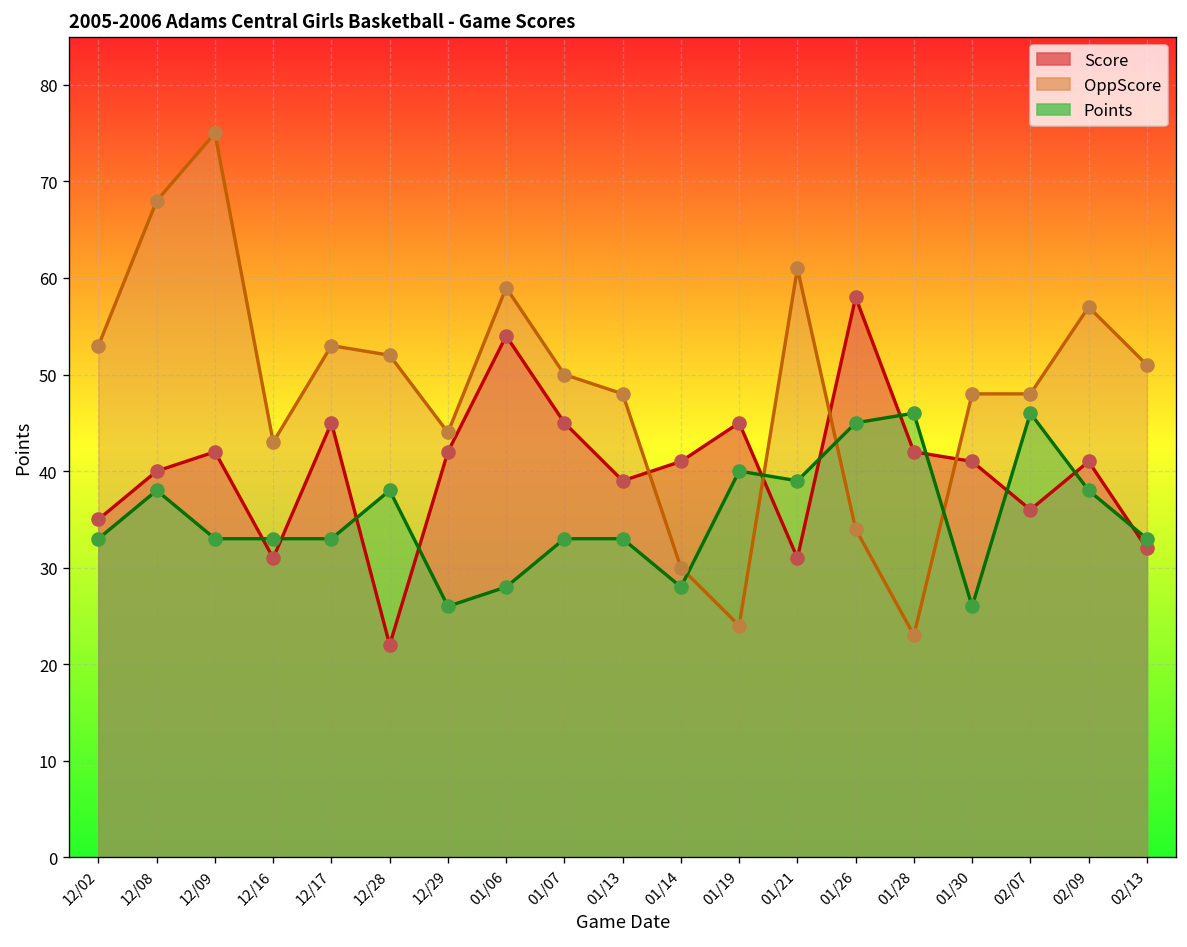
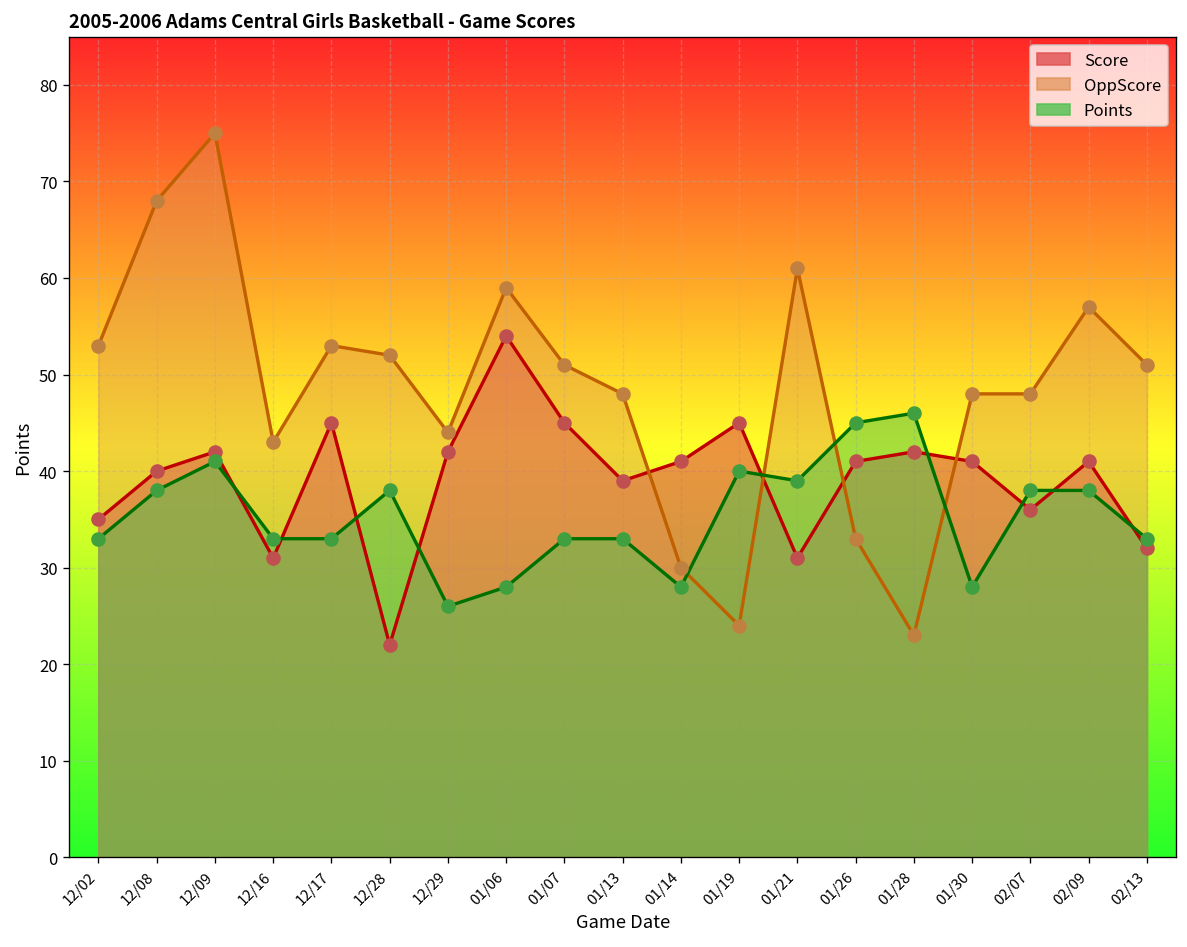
Points, 12/09: 33 -> 41
OppScore, 01/07: 50 -> 51
Score, 01/26: 58 -> 41
OppScore, 01/26: 34 -> 33
Points, 01/30: 26 -> 28
Points, 02/07: 46 -> 38
